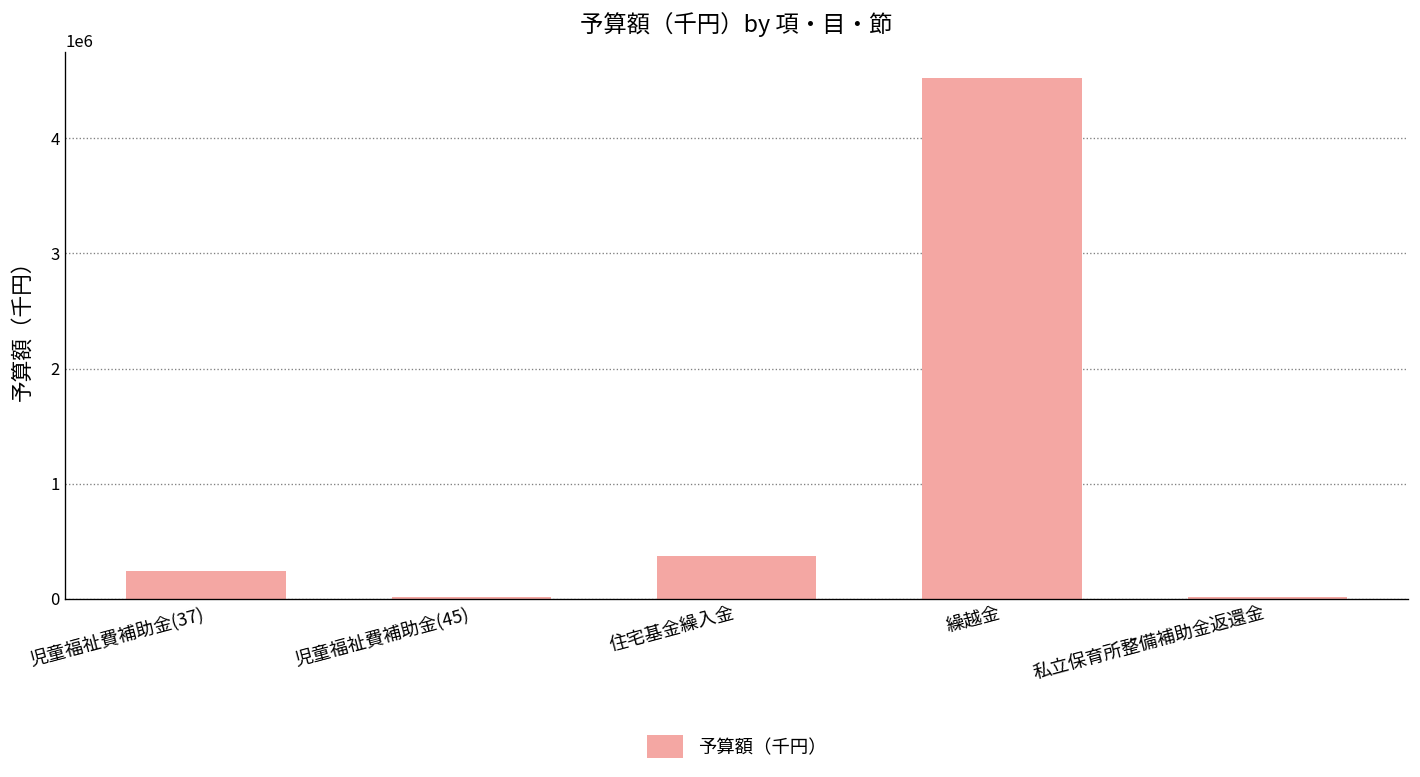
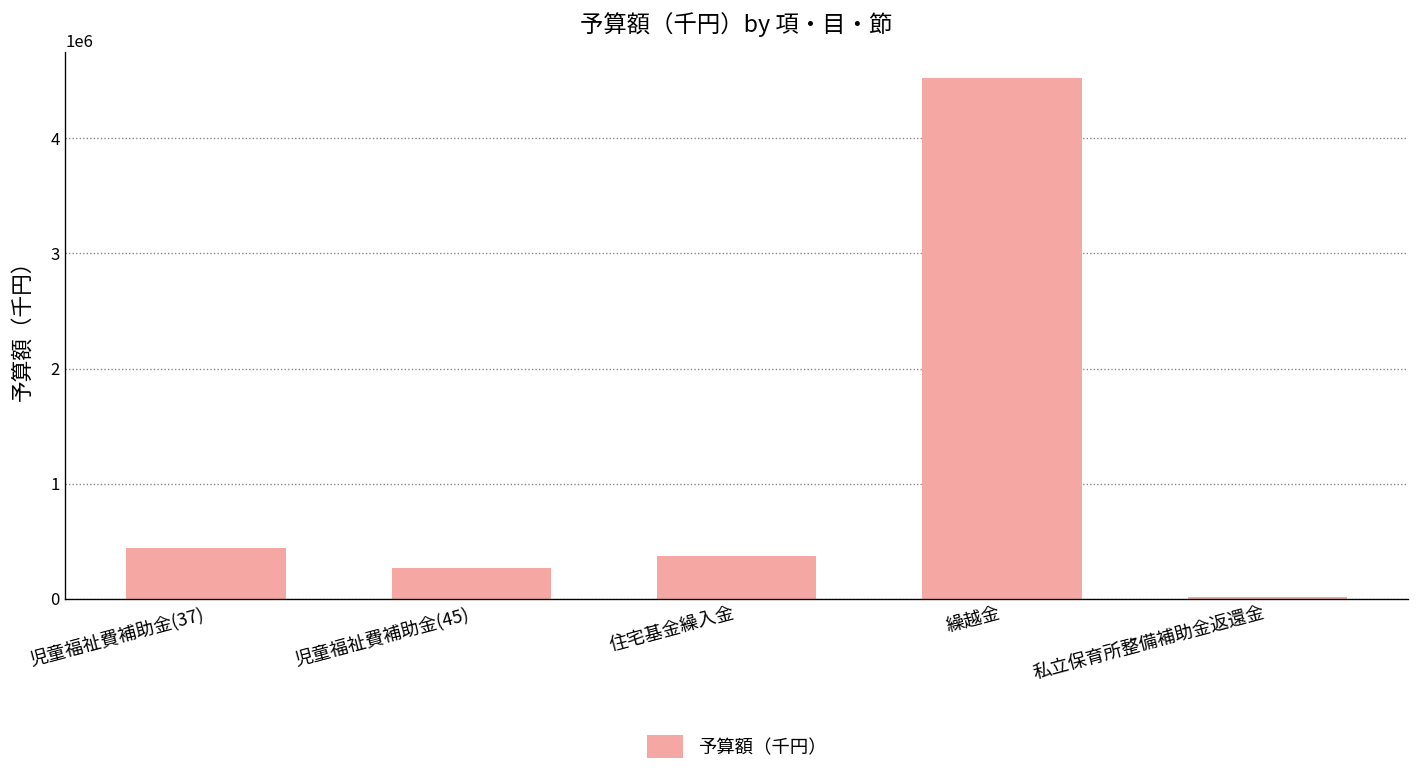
児童福祉費補助金(37): 200000 -> 400000
児童福祉費補助金(45): 0 -> 300000
